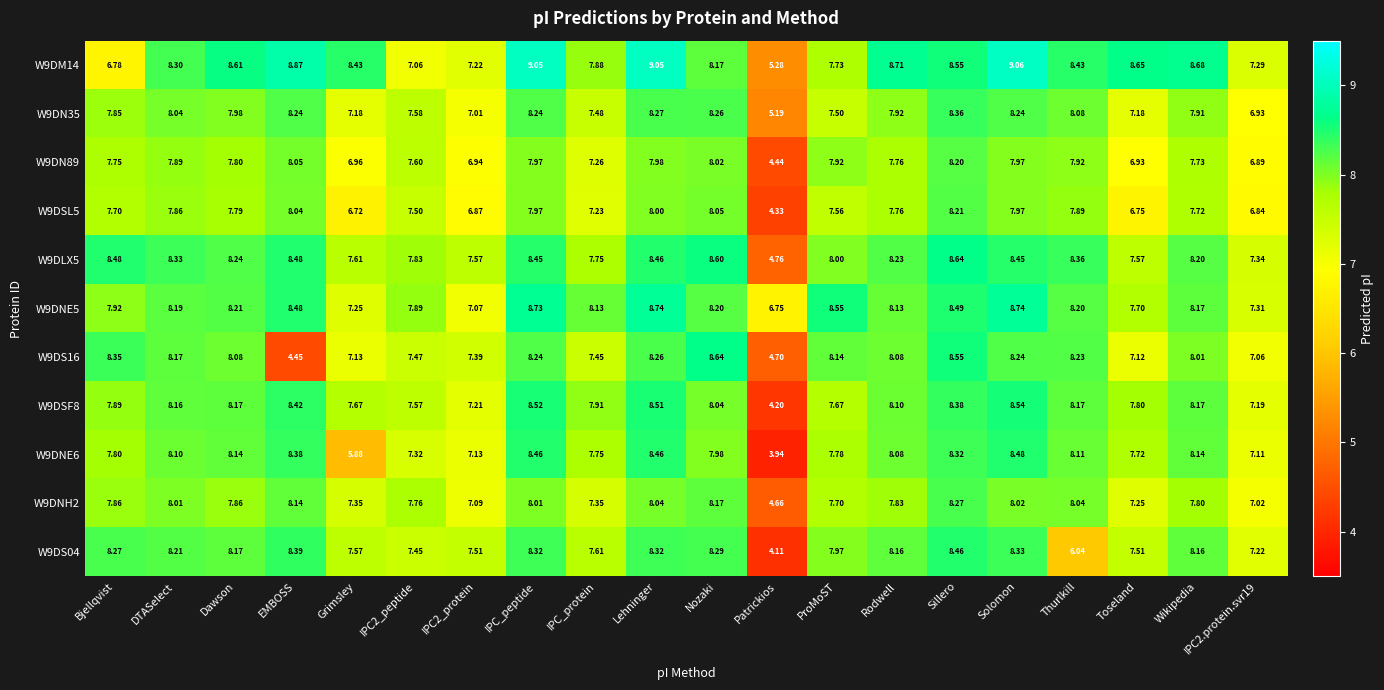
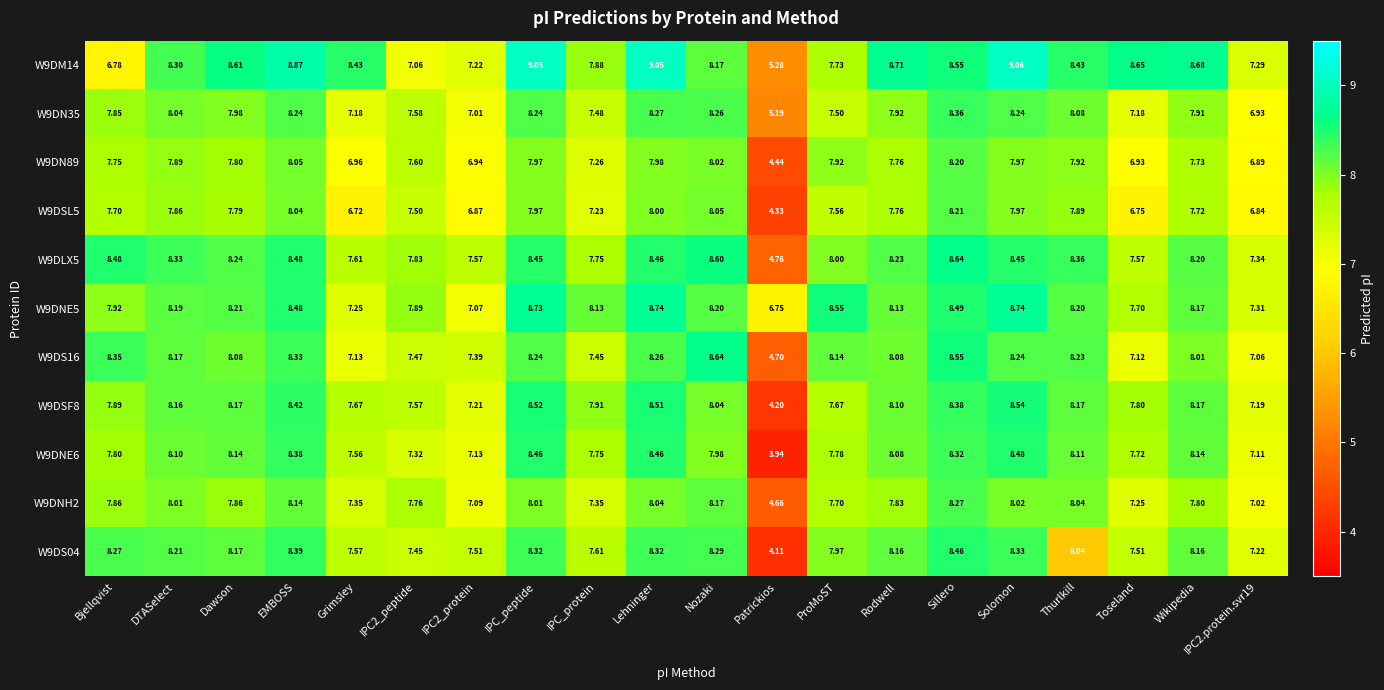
W9DS16, EMBOSS: 4.45 -> 8.33
W9DNE6, Grimsley: 5.88 -> 7.56
